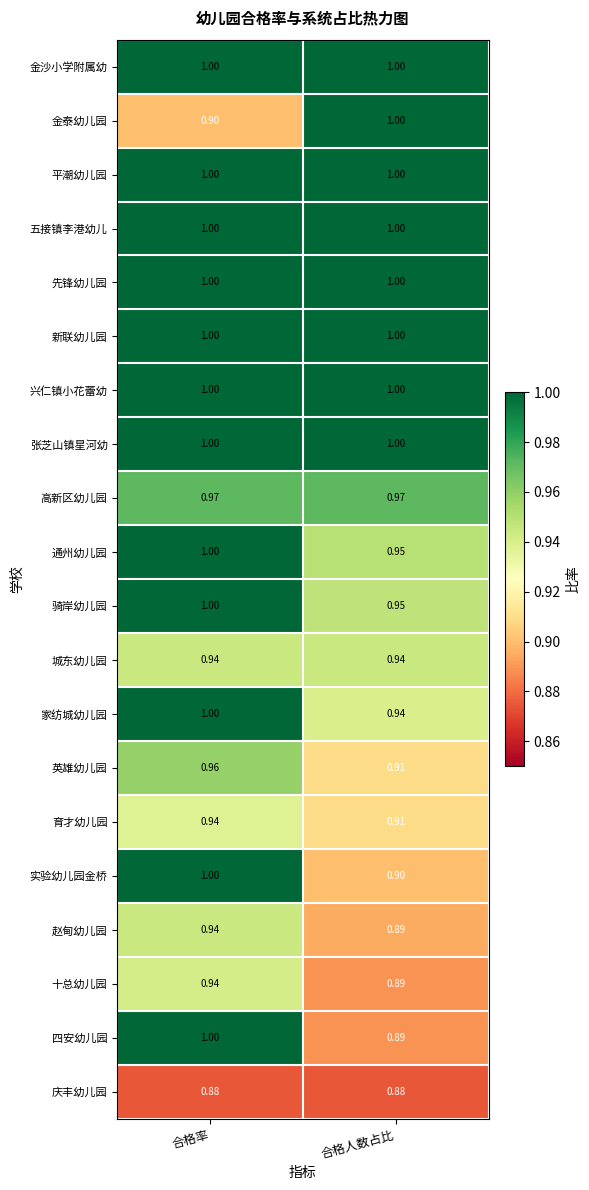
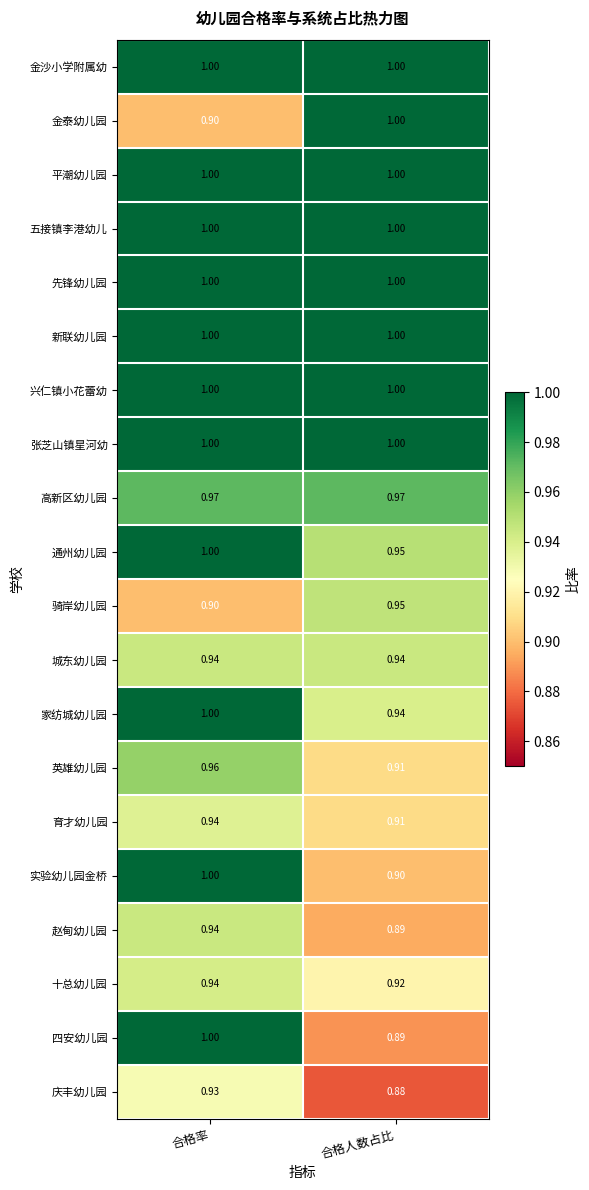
骑岸幼儿园, 合格率: 1.00 -> 0.90
十总幼儿园, 合格人数占比: 0.89 -> 0.92
庆丰幼儿园, 合格率: 0.88 -> 0.93
